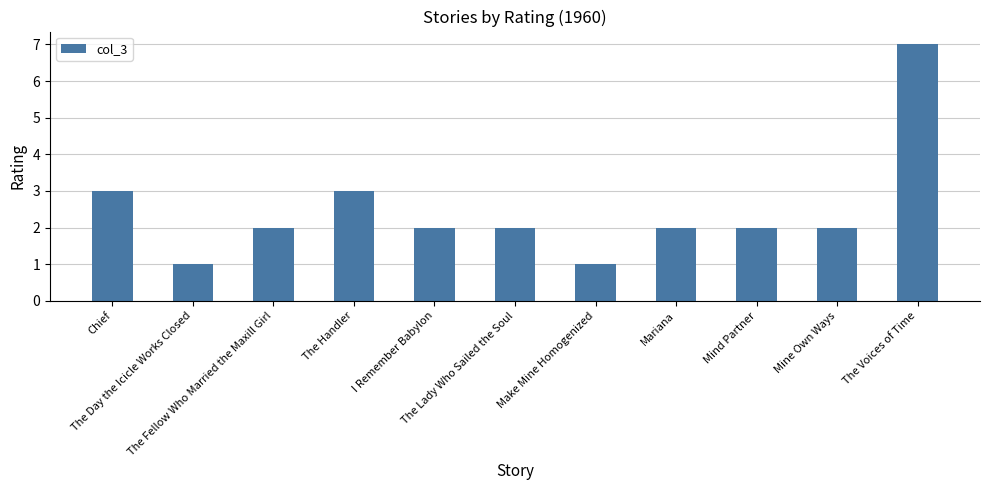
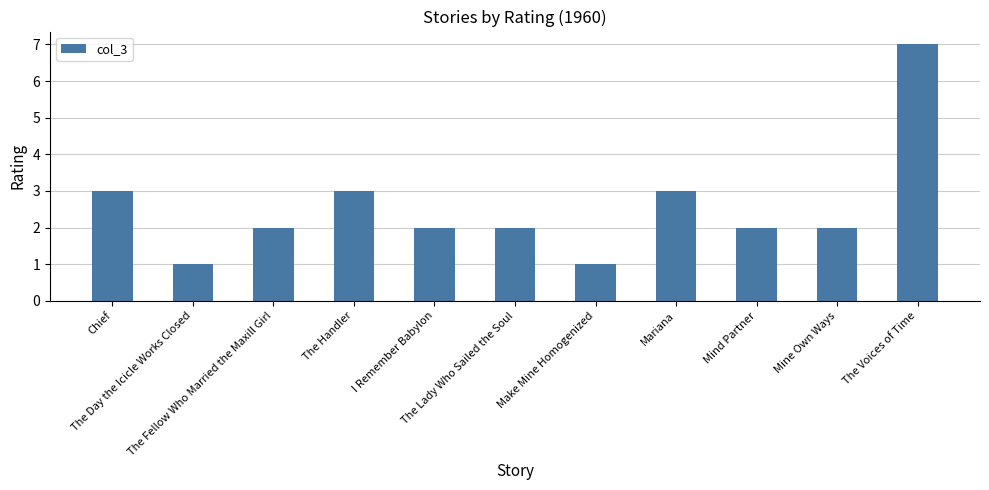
Mariana: 2 -> 3
